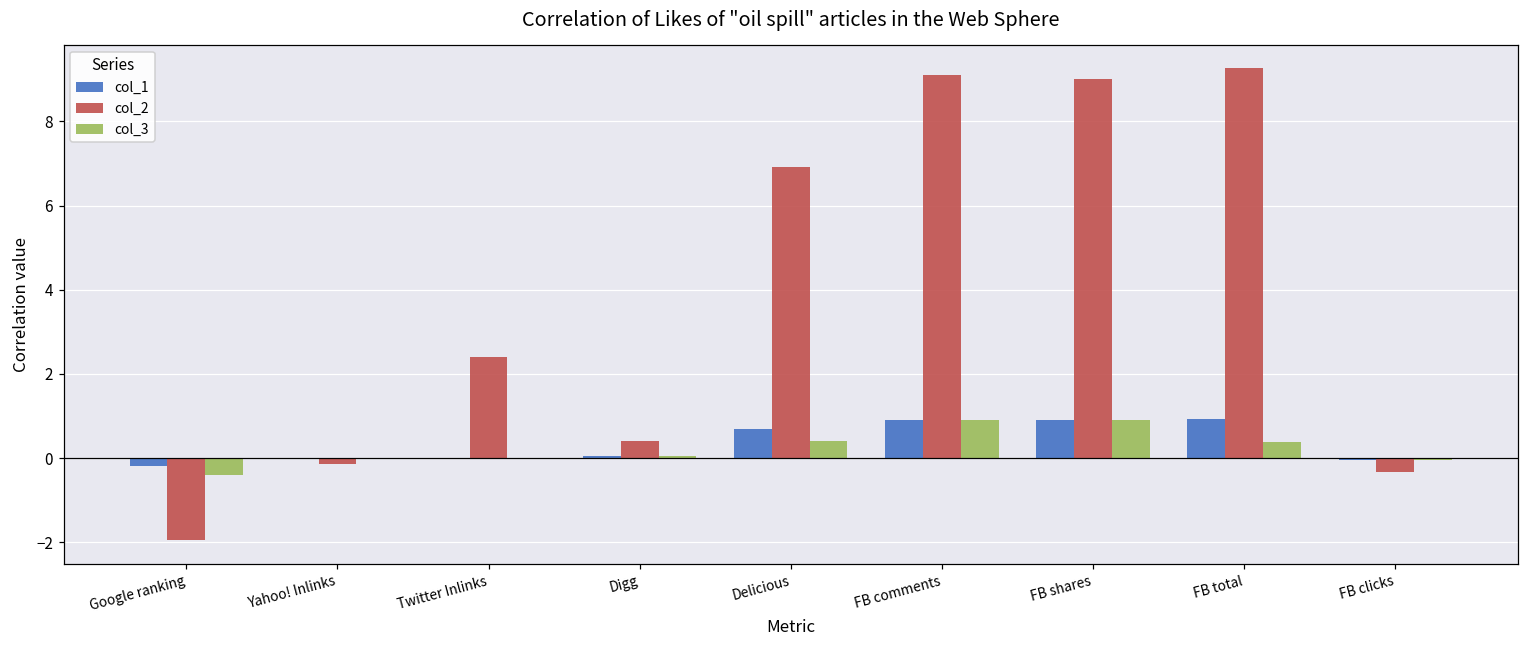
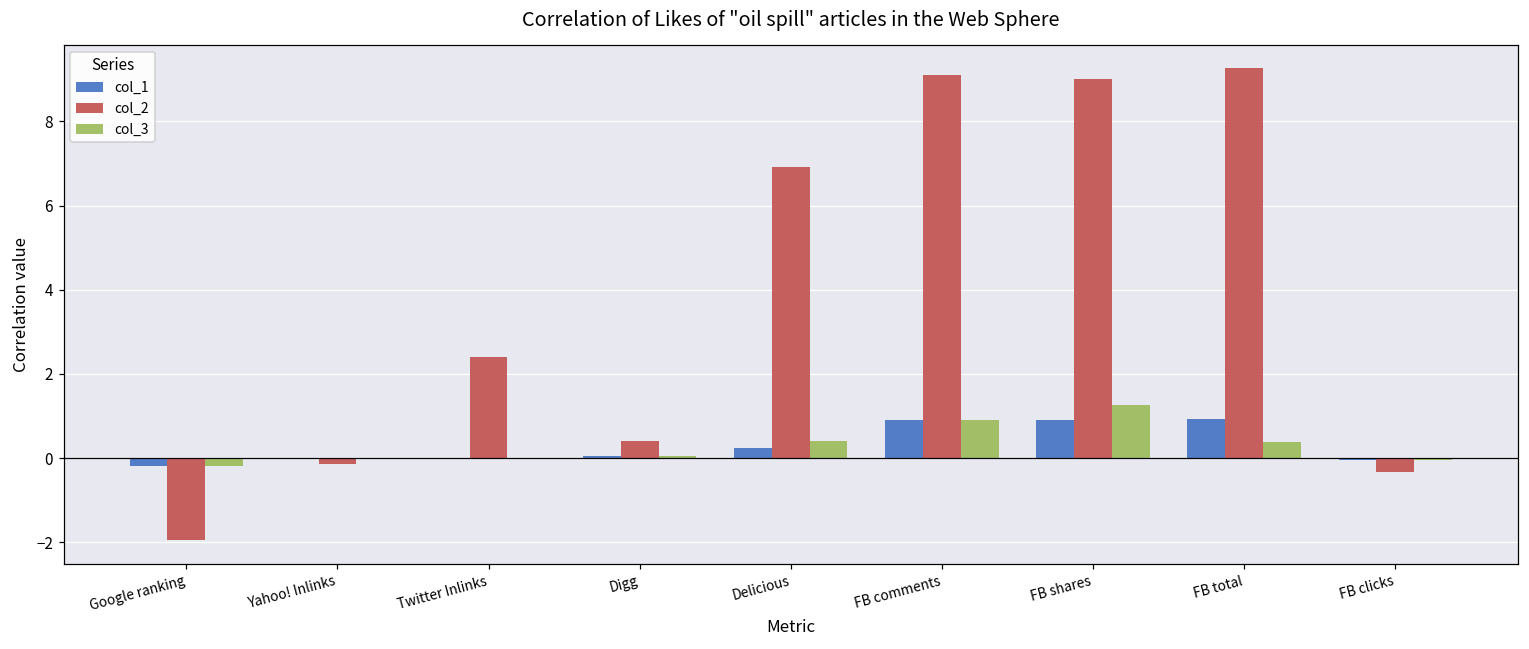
col_3, Google ranking: -0.4 -> -0.2
col_1, Delicious: 0.7 -> 0.2
col_3, FB shares: 0.9 -> 1.3
